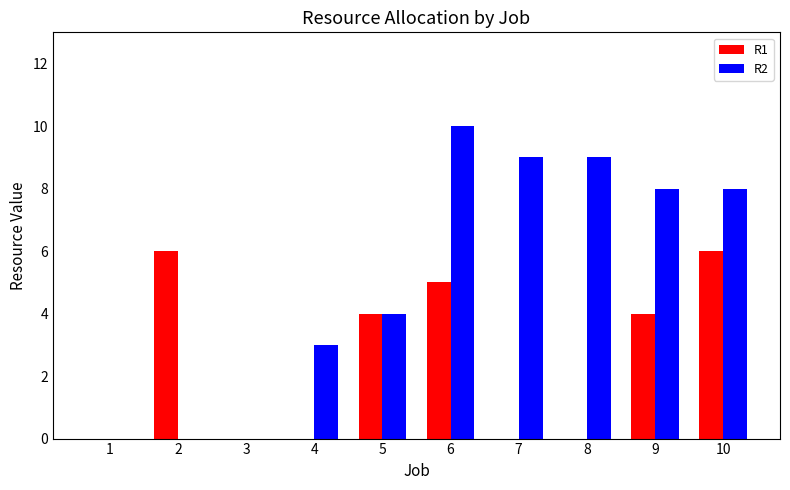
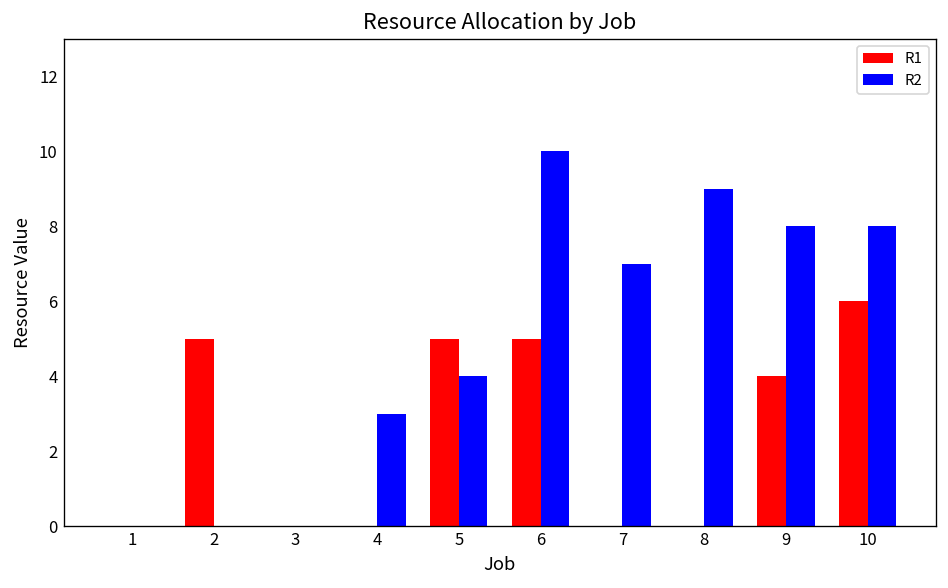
R1, 2: 6 -> 5
R1, 5: 4 -> 5
R2, 7: 9 -> 7
